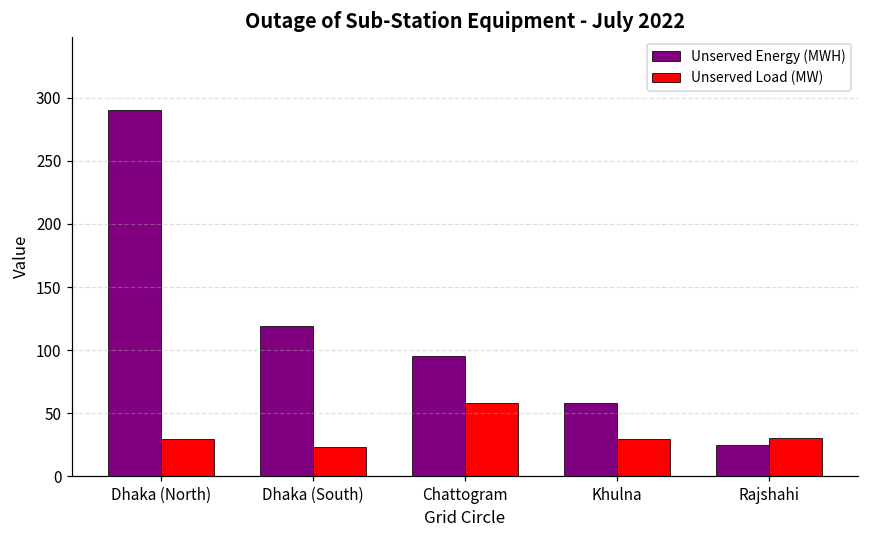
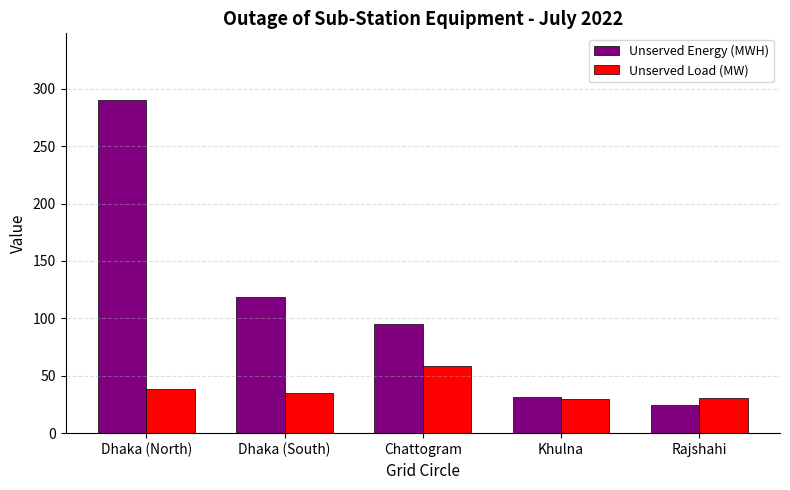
Unserved Load (MW), Dhaka (North): 30 -> 39
Unserved Load (MW), Dhaka (South): 23 -> 35
Unserved Energy (MWH), Khulna: 58 -> 32
